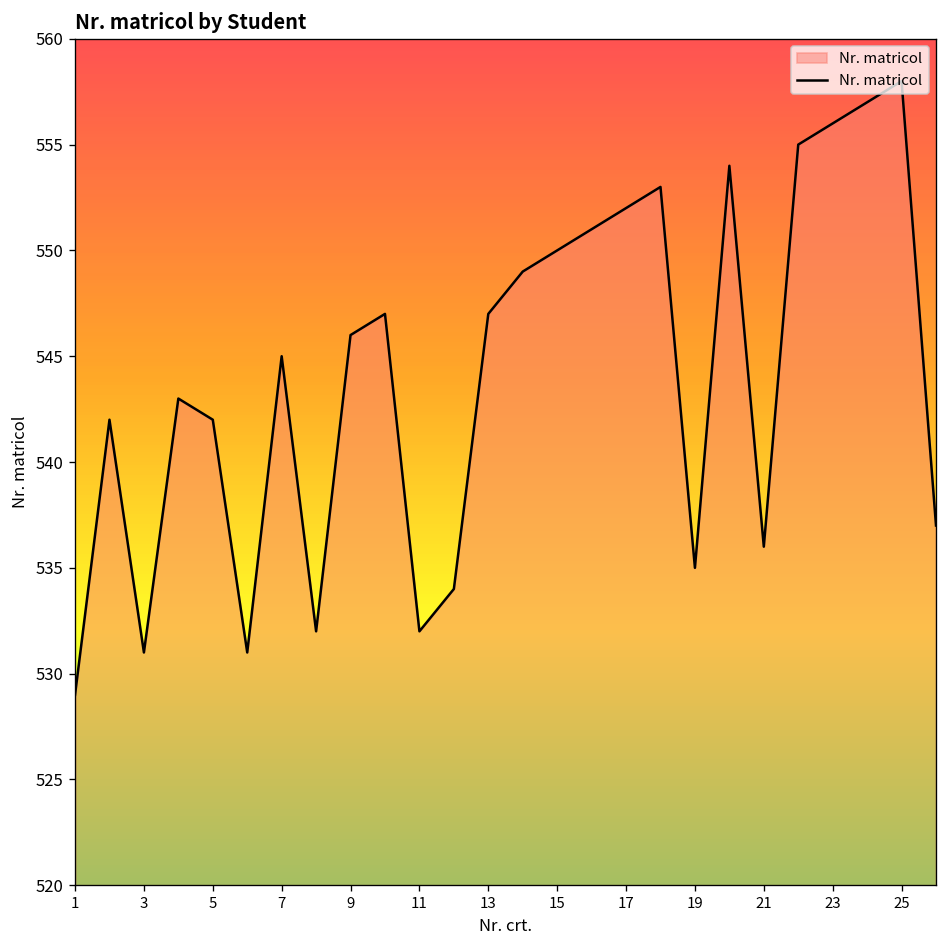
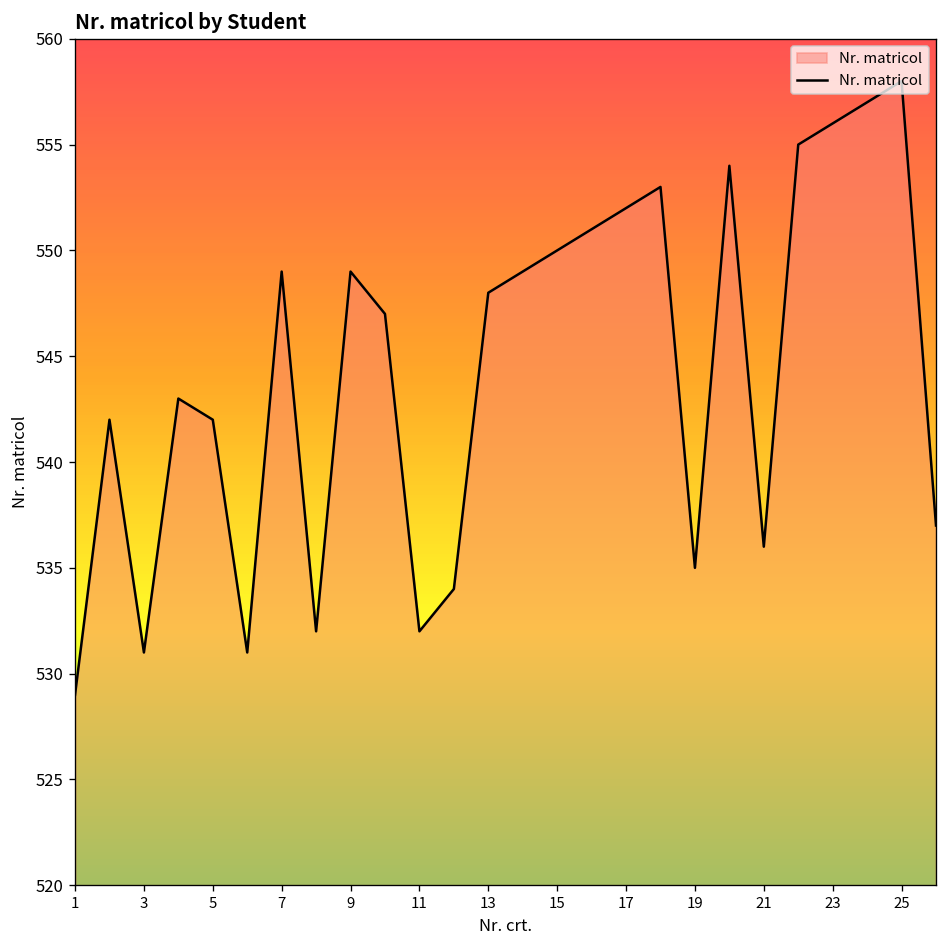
7: 545 -> 549
9: 546 -> 549
13: 547 -> 548
